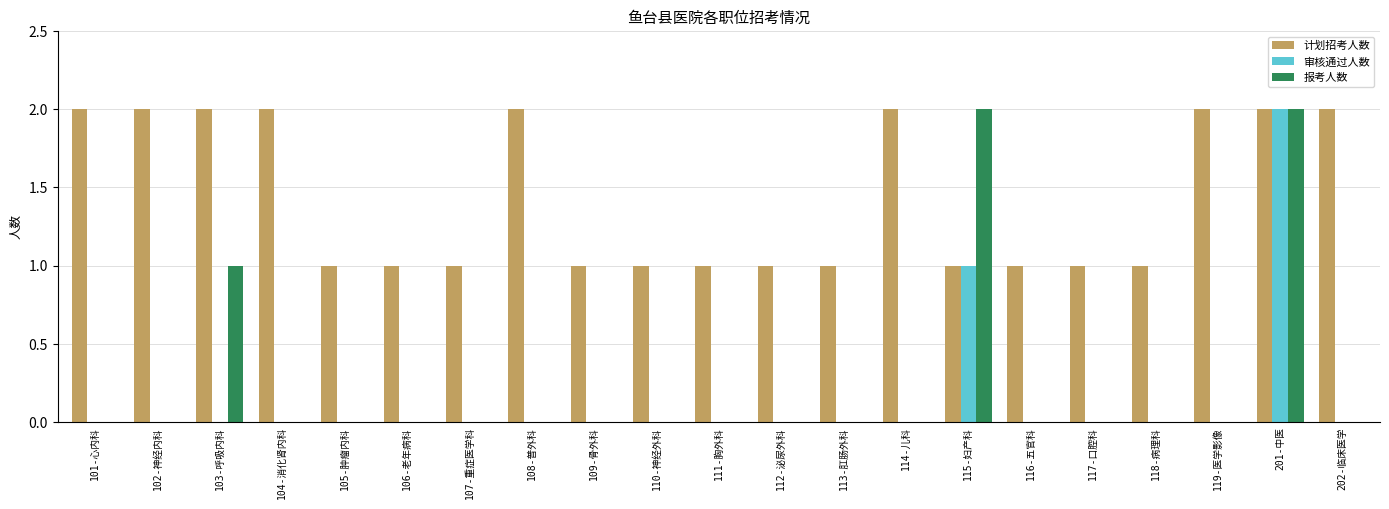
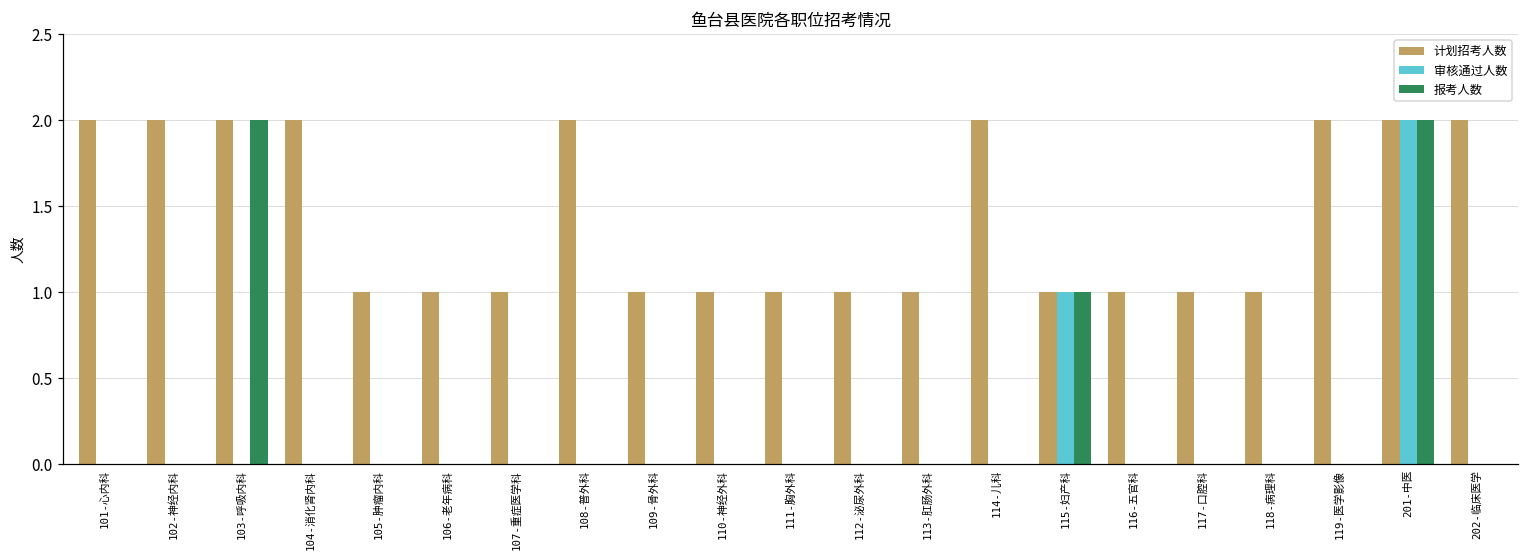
报考人数, 103-呼吸内科: 1 -> 2
报考人数, 115-妇产科: 2 -> 1
